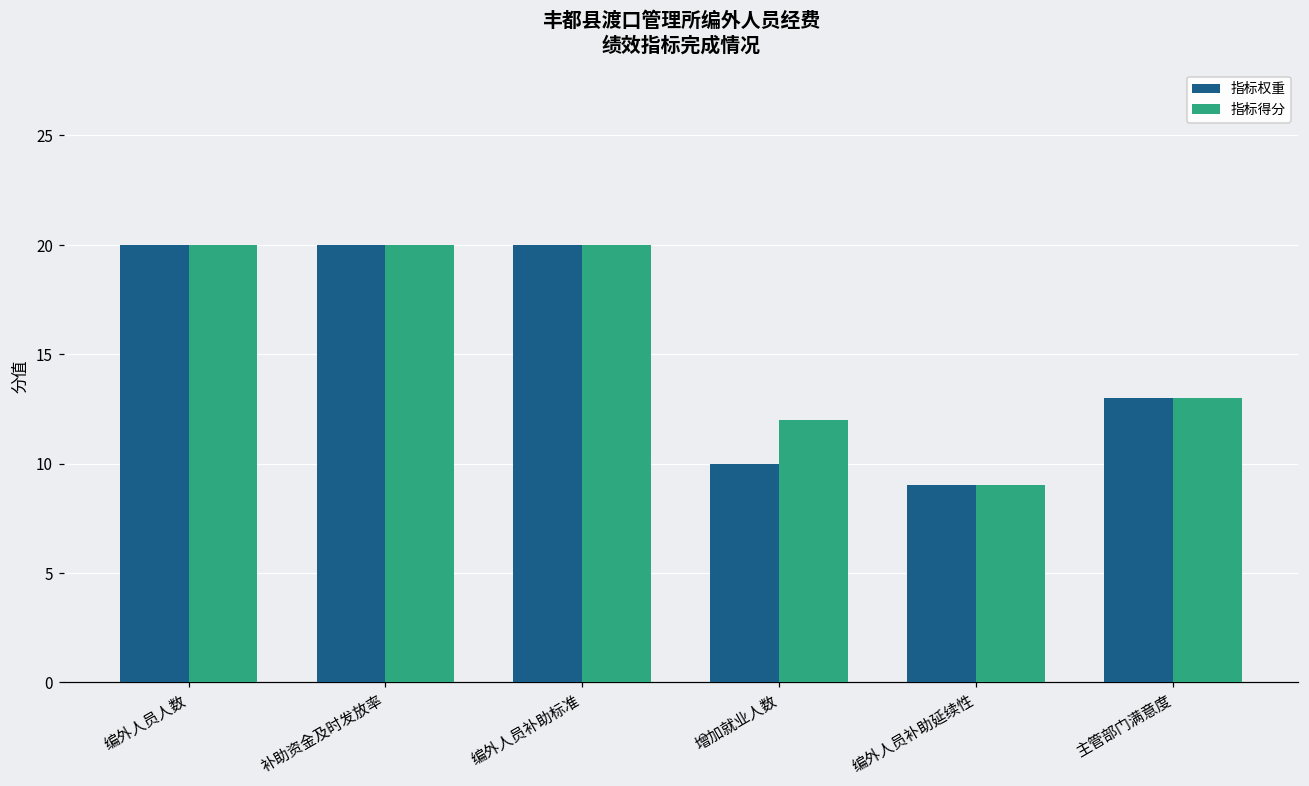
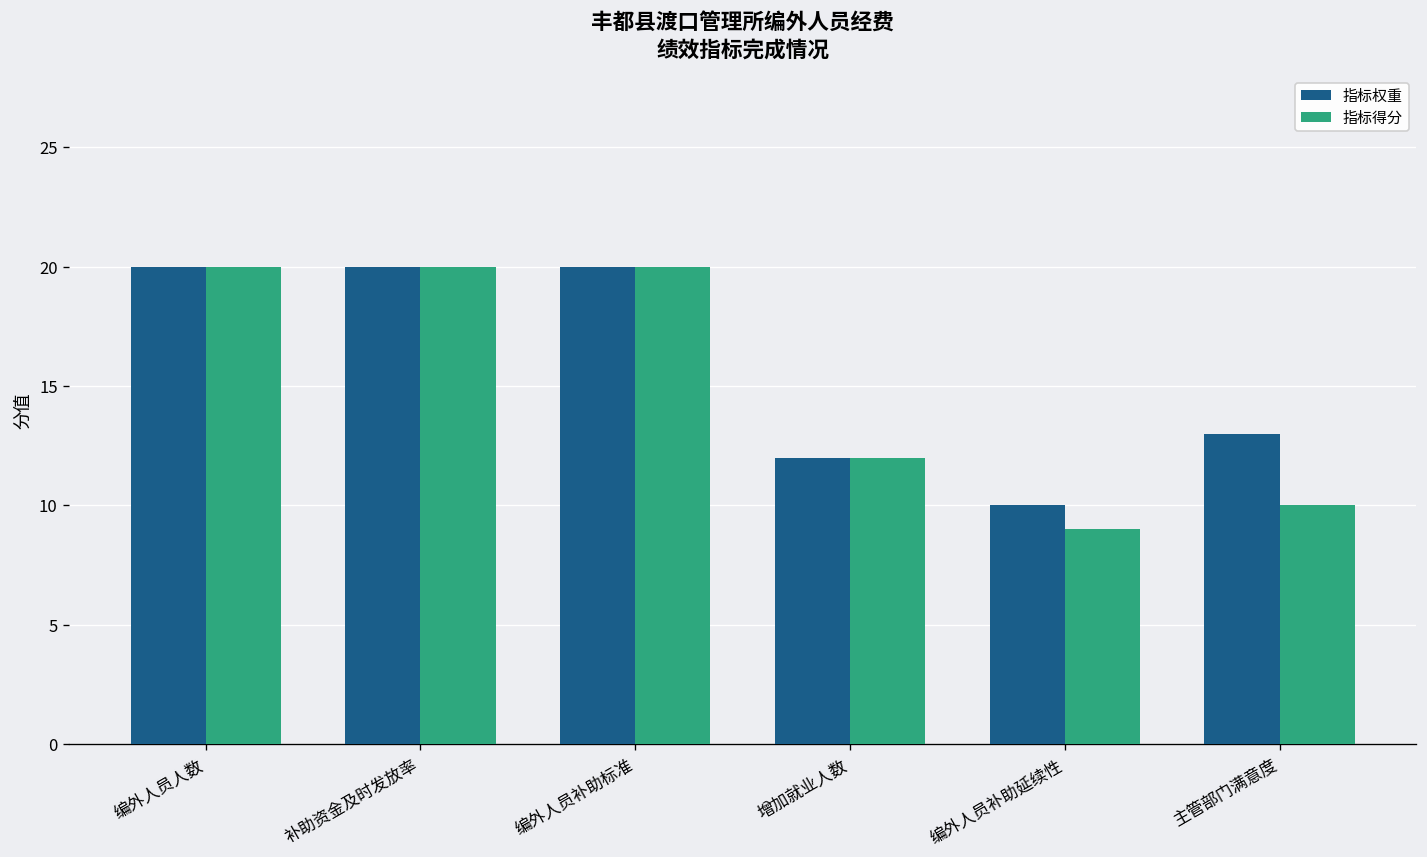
指标权重, 增加就业人数: 10 -> 12
指标权重, 编外人员补助延续性: 9 -> 10
指标得分, 主管部门满意度: 13 -> 10
